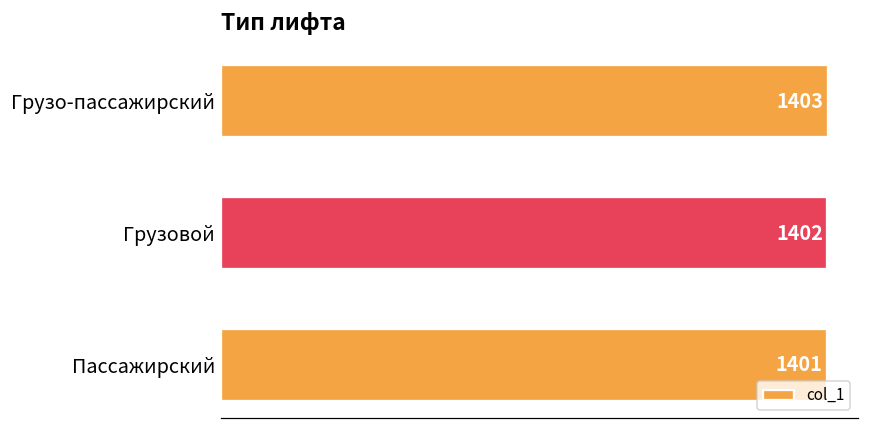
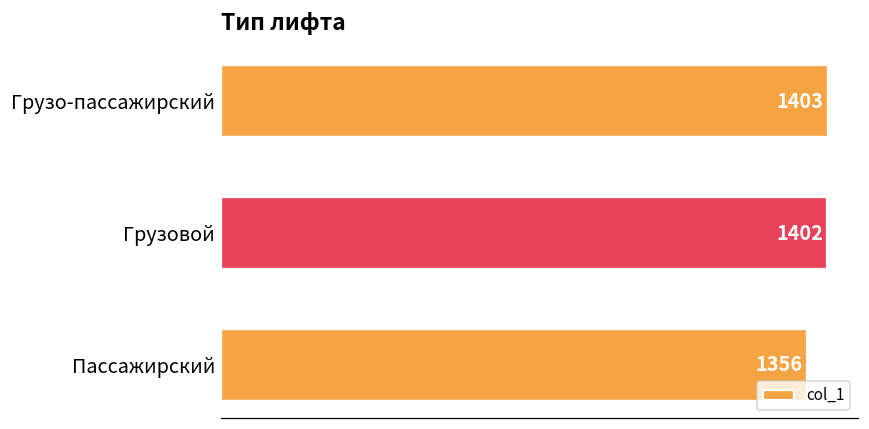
Пассажирский: 1401 -> 1356
